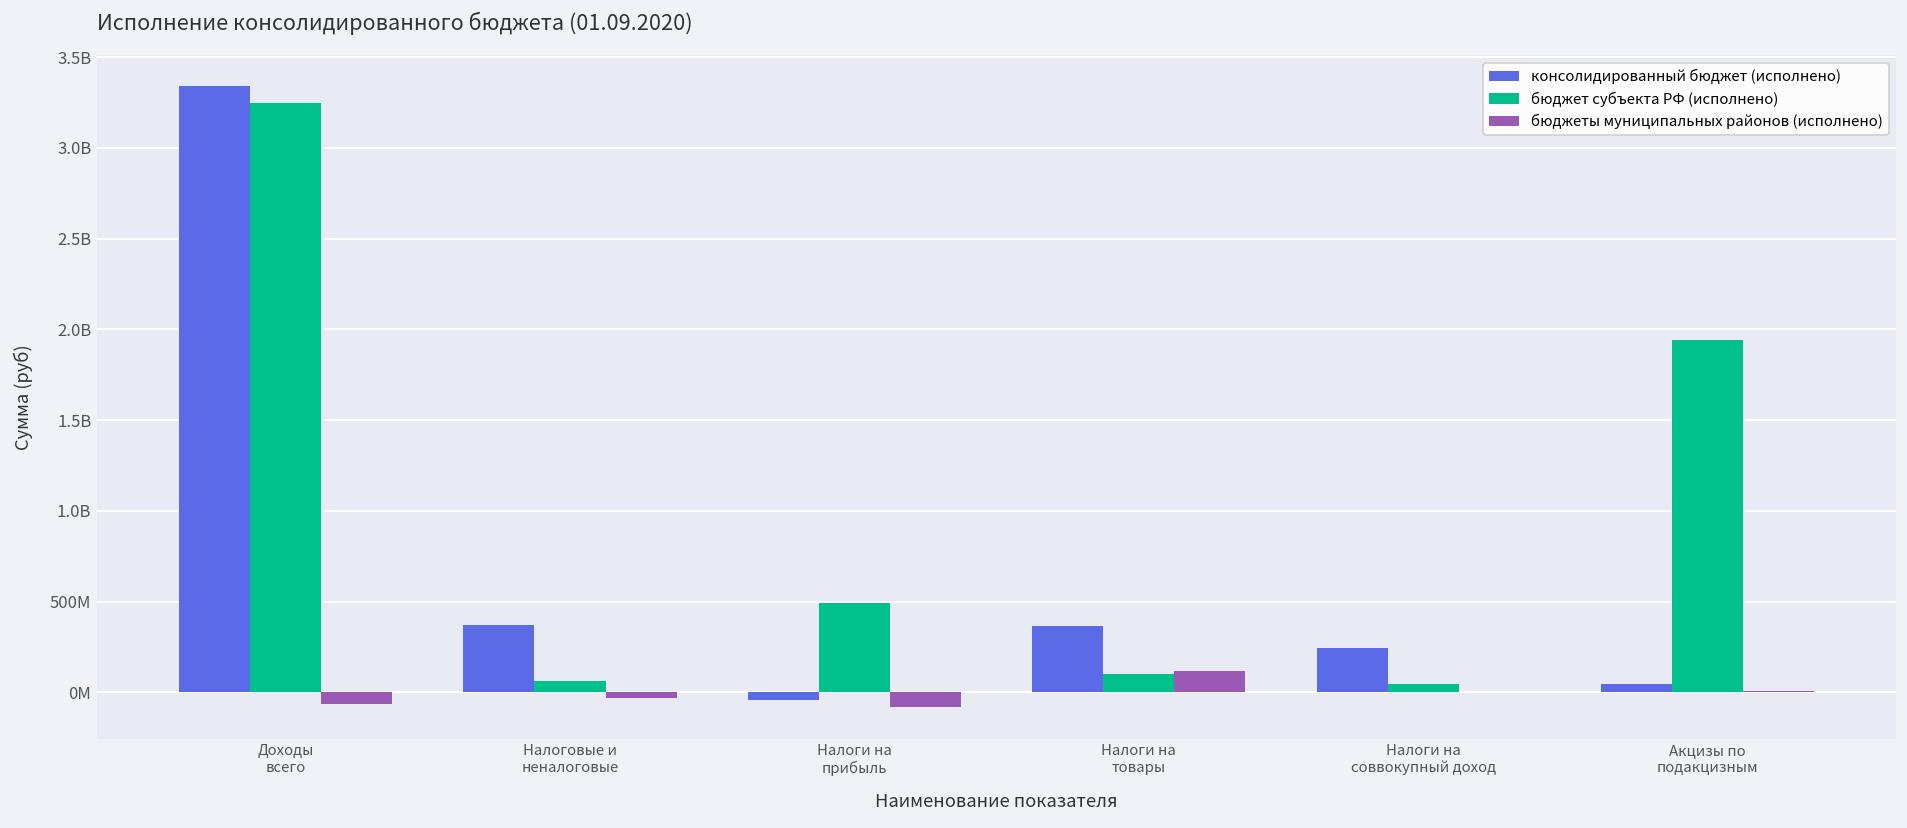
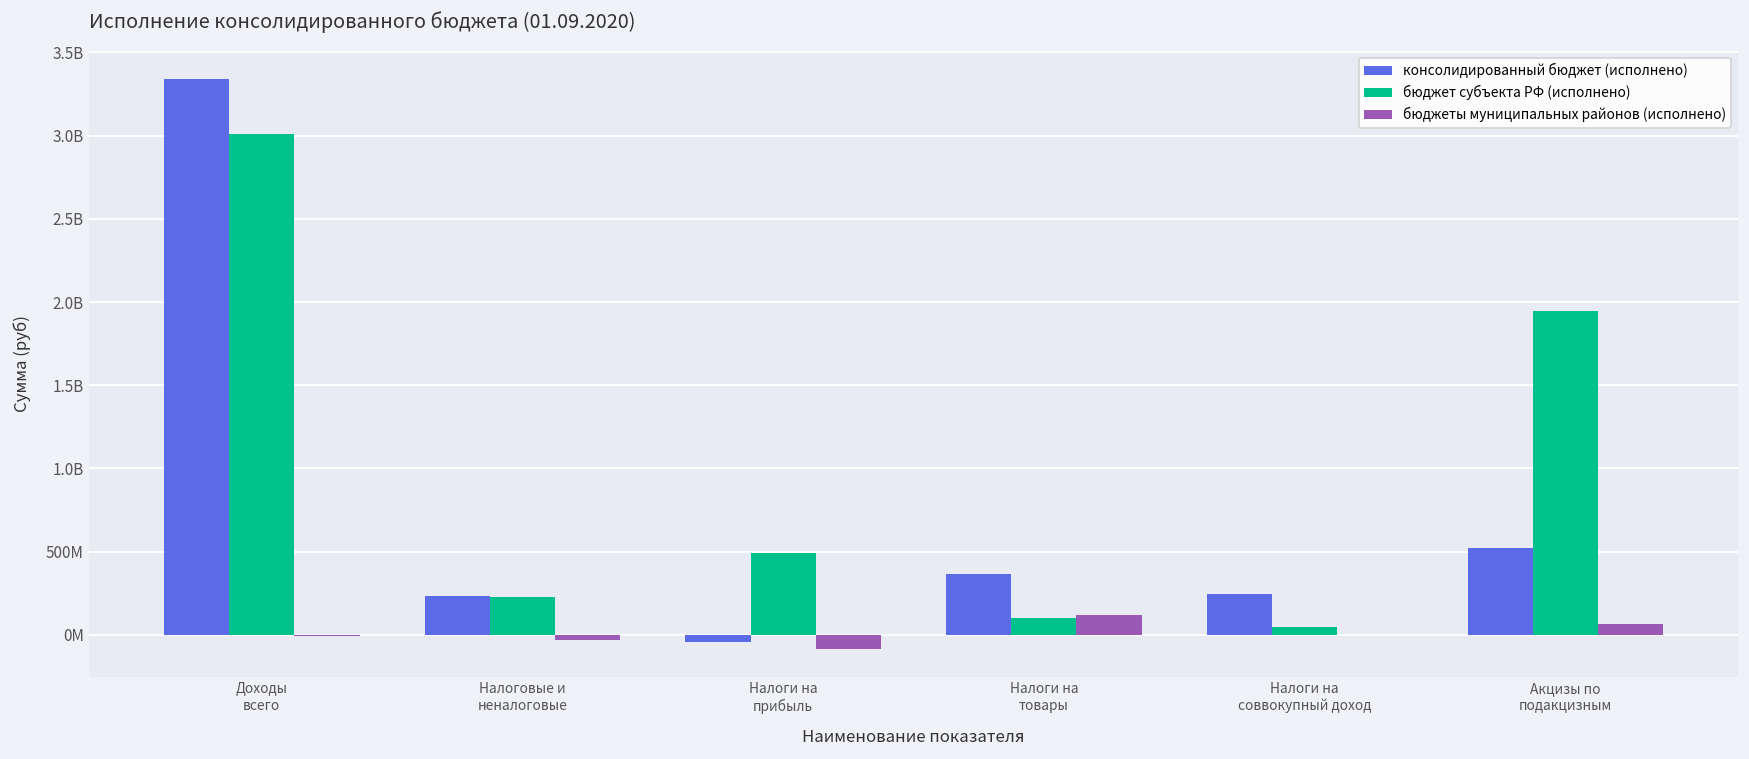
бюджет субъекта РФ (исполнено), Доходы всего: 3250000000 -> 3010000000
бюджеты муниципальных районов (исполнено), Доходы всего: -70000000 -> -10000000
консолидированный бюджет (исполнено), Налоговые и неналоговые: 370000000 -> 240000000
бюджет субъекта РФ (исполнено), Налоговые и неналоговые: 70000000 -> 230000000
консолидированный бюджет (исполнено), Акцизы по подакцизным: 50000000 -> 520000000
бюджеты муниципальных районов (исполнено), Акцизы по подакцизным: 10000000 -> 70000000
